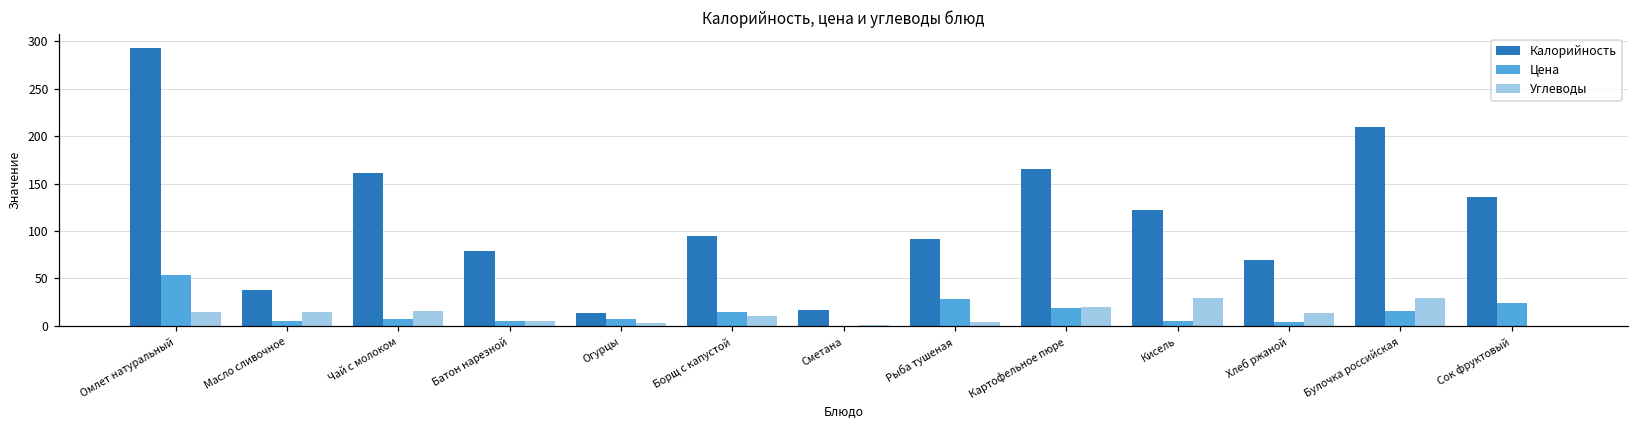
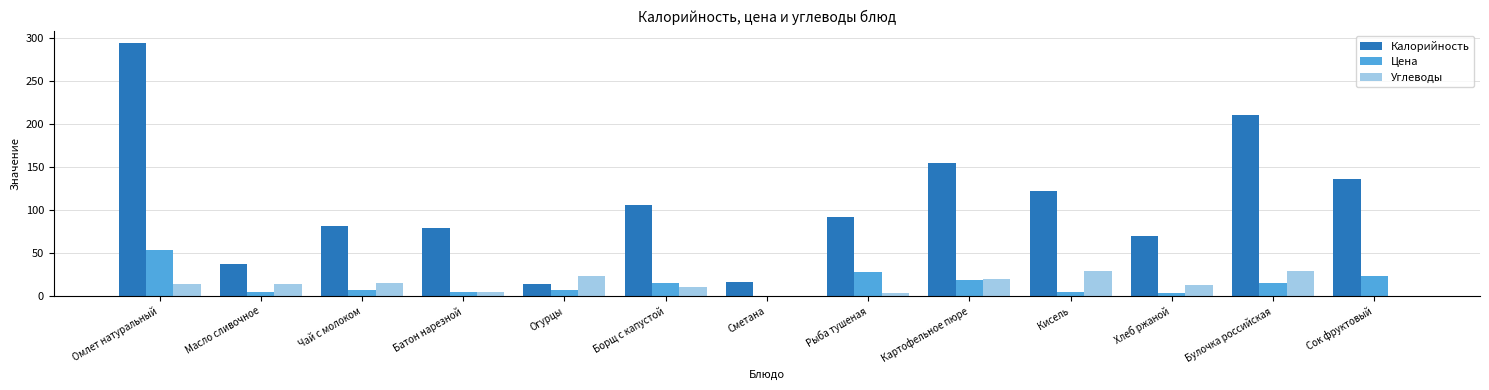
Калорийность, Чай с молоком: 160 -> 80
Углеводы, Огурцы: 0 -> 20
Калорийность, Борщ с капустой: 100 -> 110
Калорийность, Картофельное пюре: 170 -> 150
